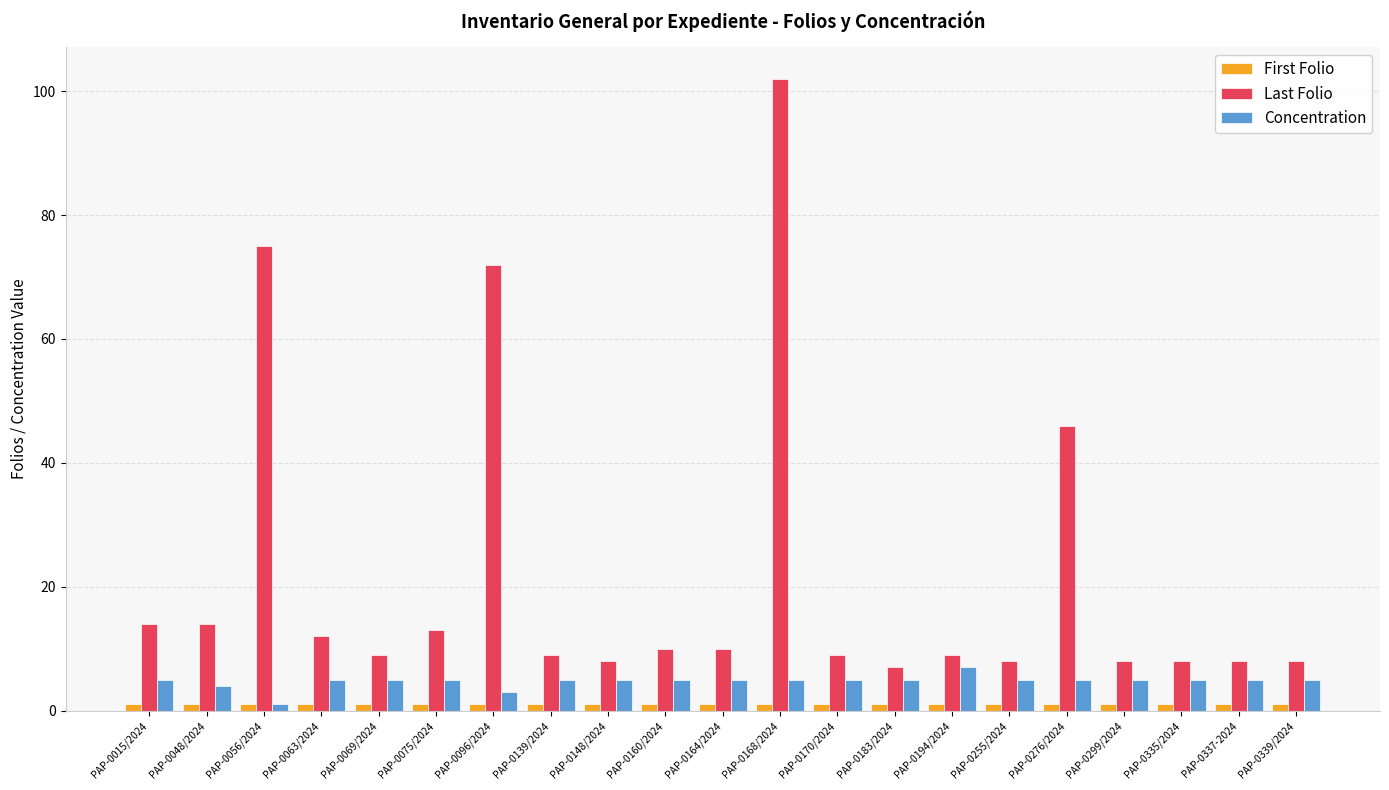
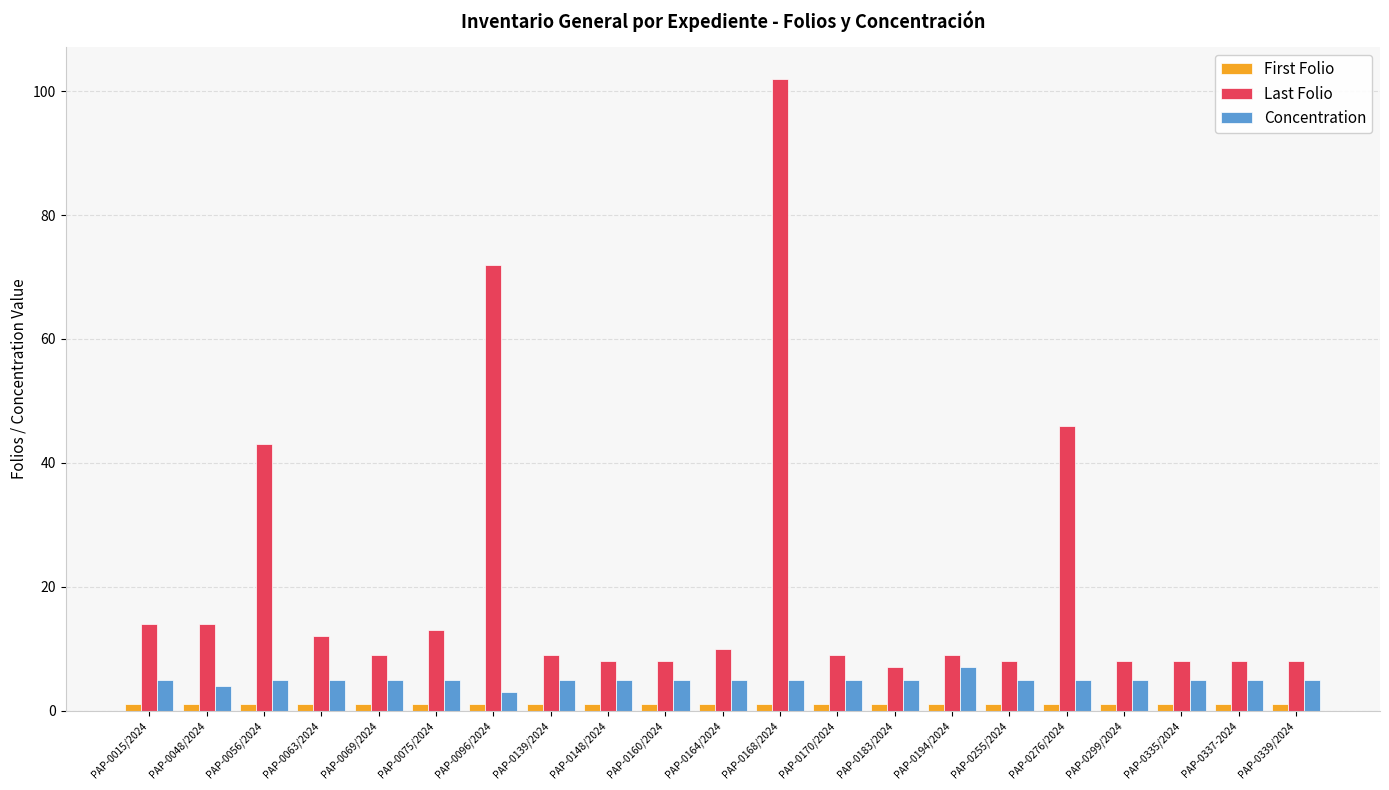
Last Folio, PAP-0056/2024: 75 -> 43
Concentration, PAP-0056/2024: 1 -> 5
Last Folio, PAP-0160/2024: 10 -> 8
